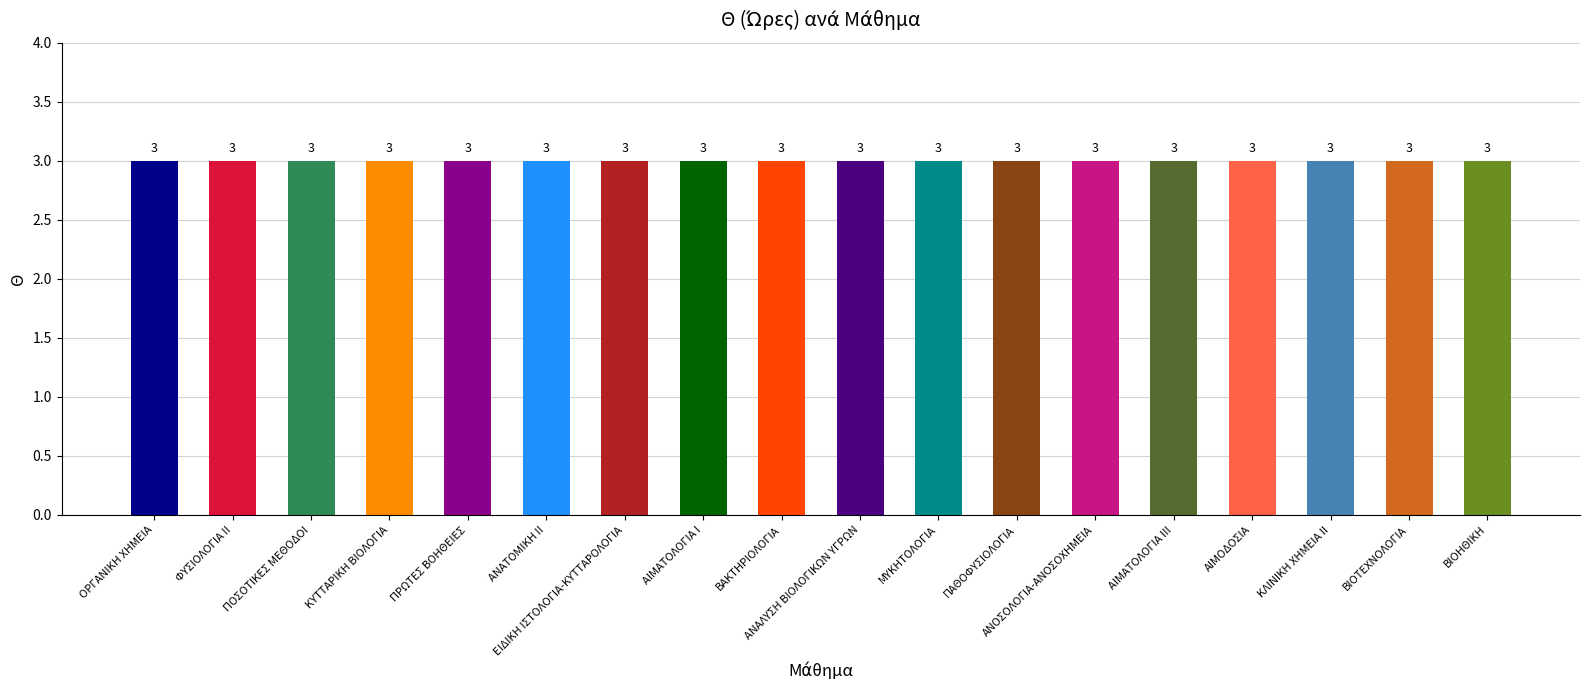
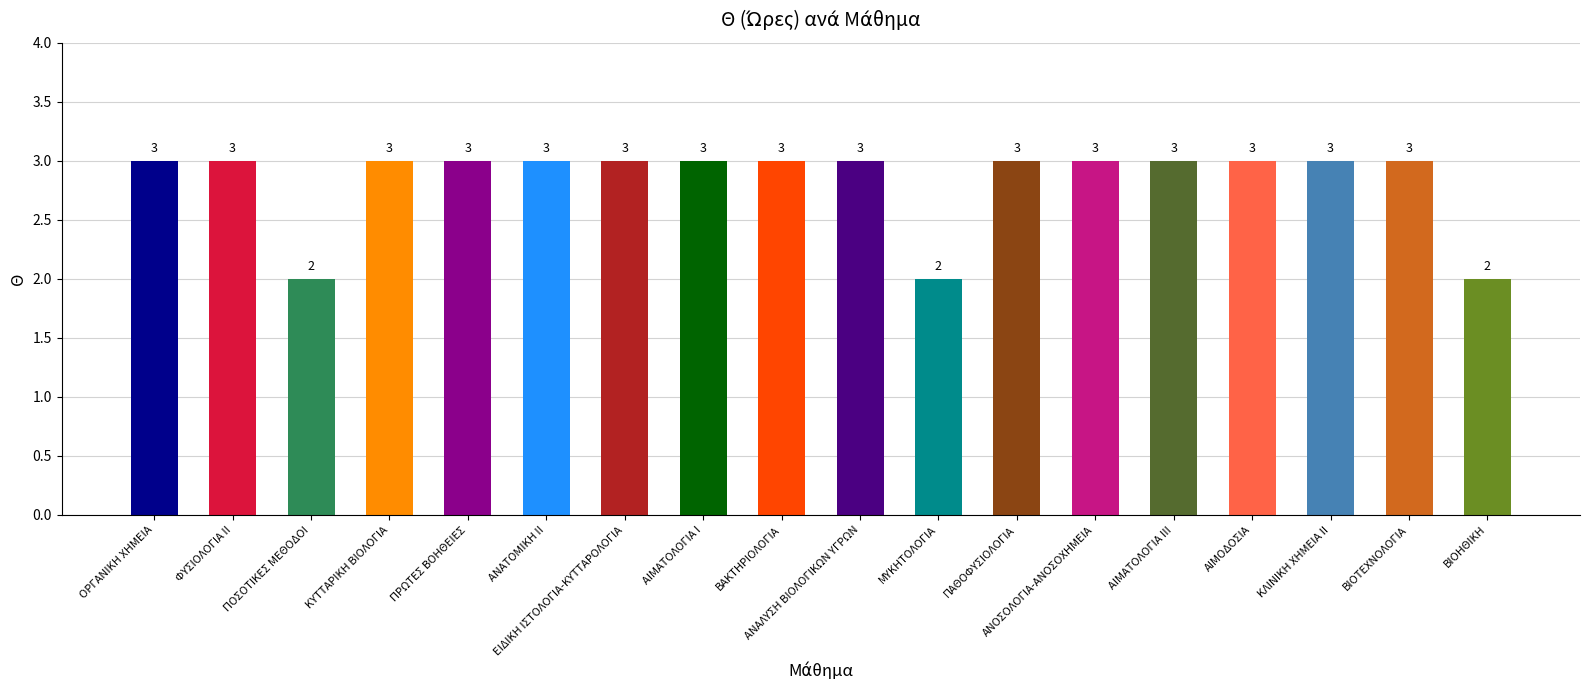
ΠΟΣΟΤΙΚΕΣ ΜΕΘΟΔΟΙ: 3 -> 2
ΜΥΚΗΤΟΛΟΓΙΑ: 3 -> 2
ΒΙΟΗΘΙΚΗ: 3 -> 2
